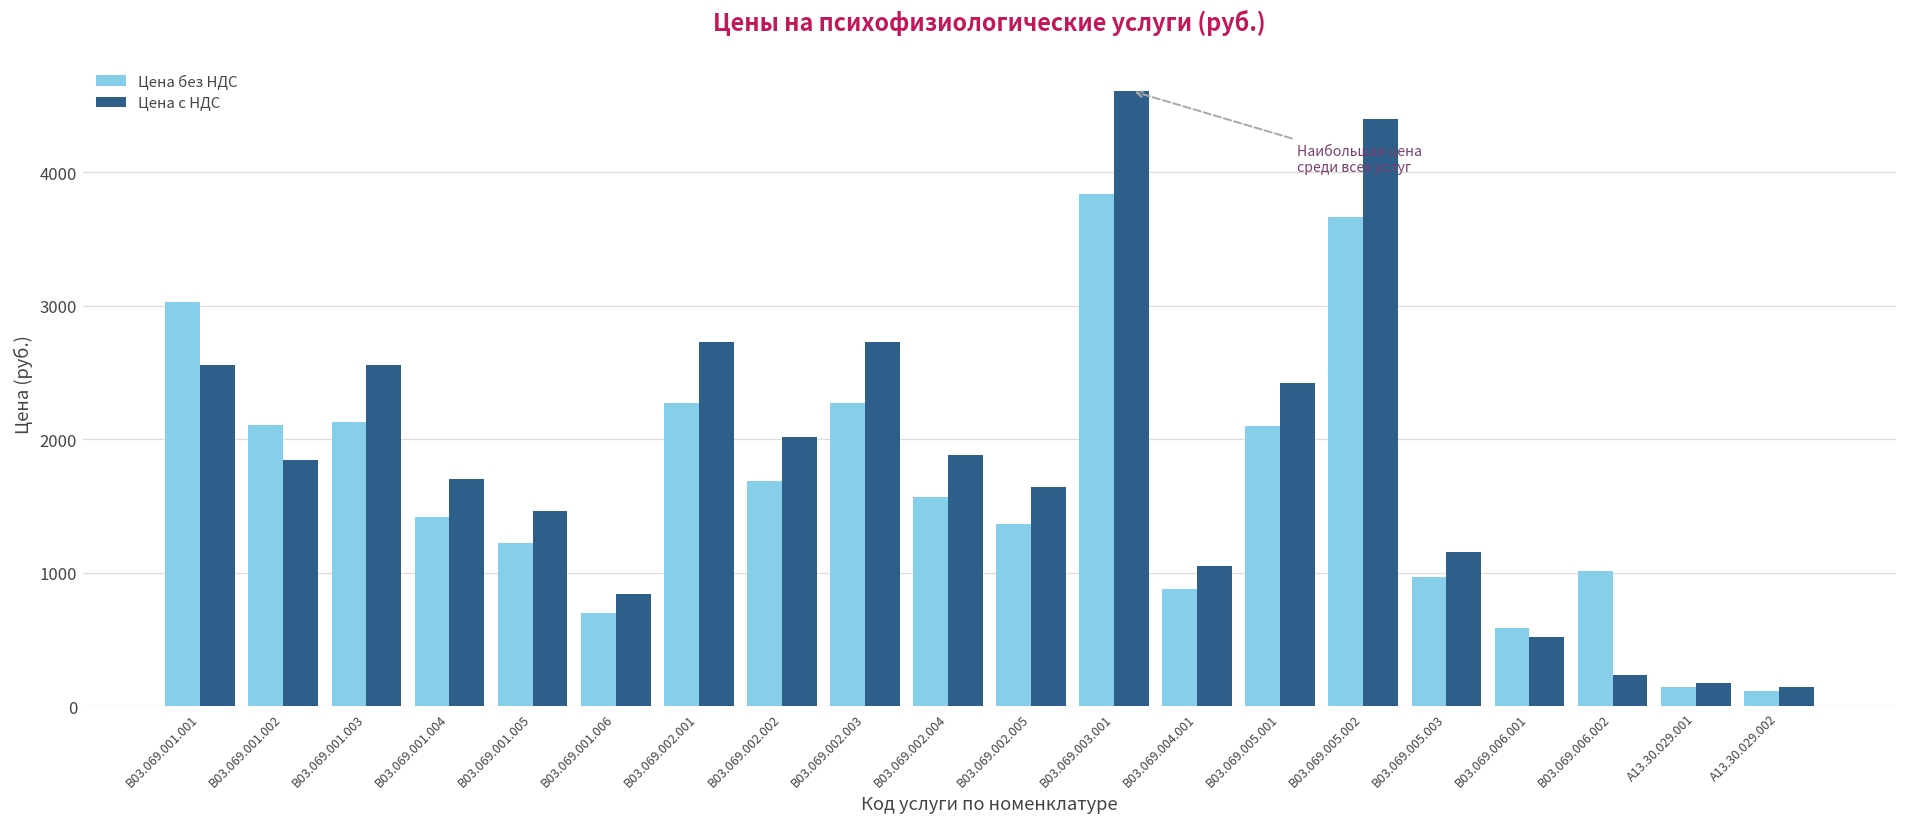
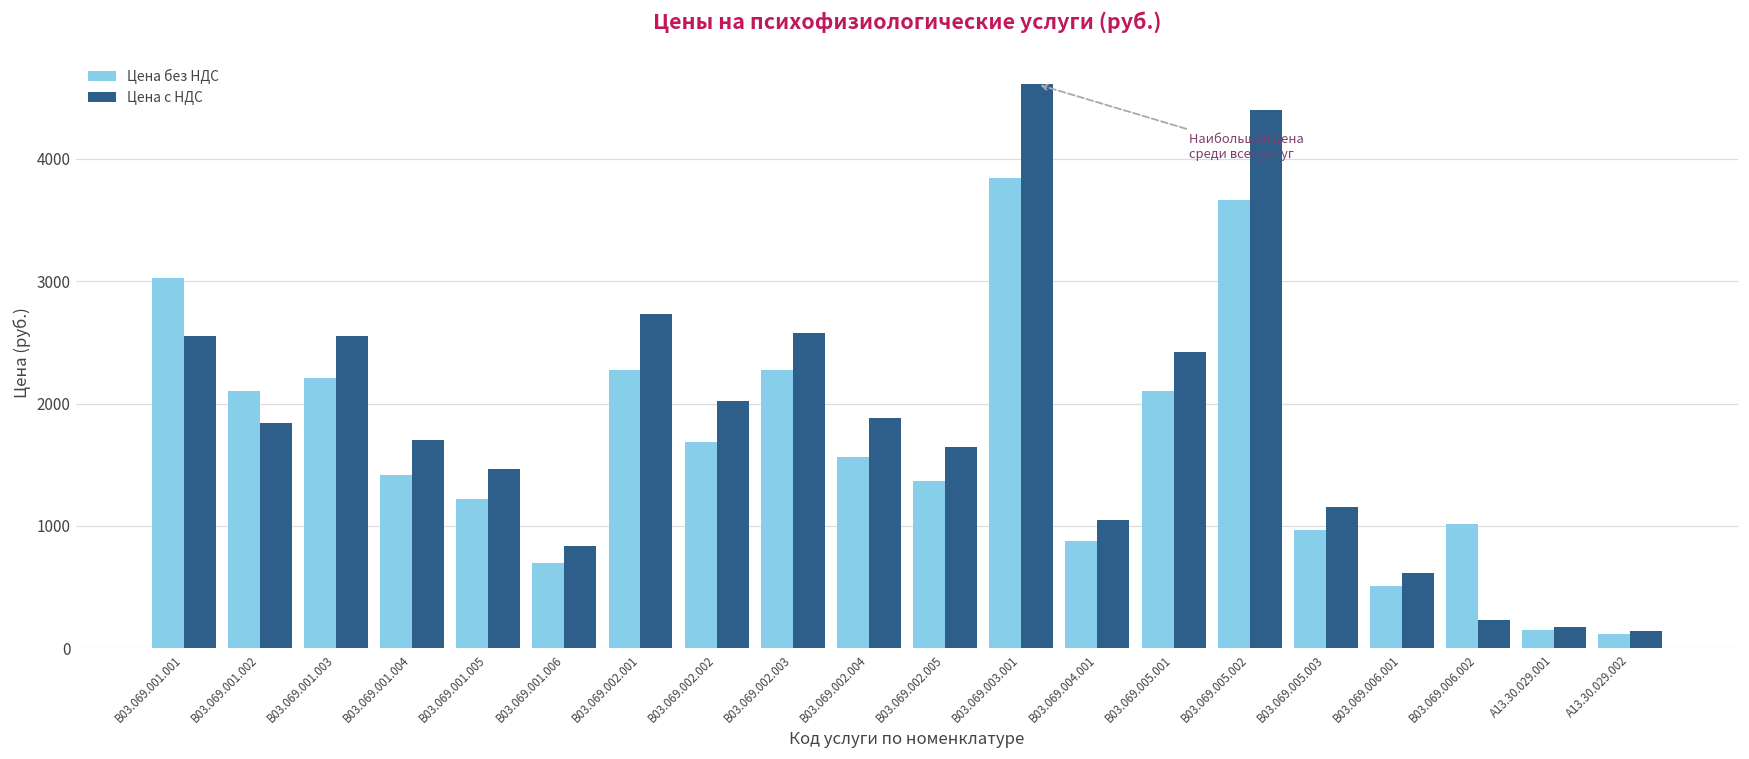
Цена без НДС, В03.069.001.003: 2130 -> 2210
Цена с НДС, В03.069.002.003: 2730 -> 2580
Цена без НДС, В03.069.006.001: 590 -> 510
Цена с НДС, В03.069.006.001: 520 -> 610
